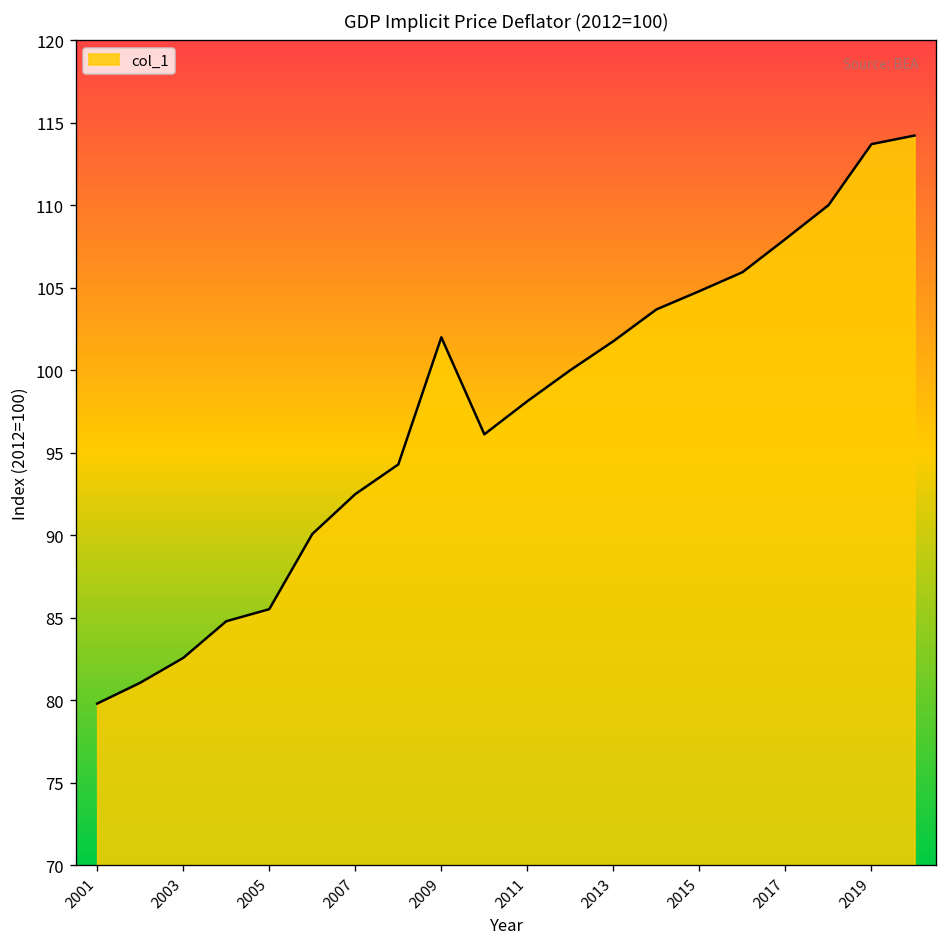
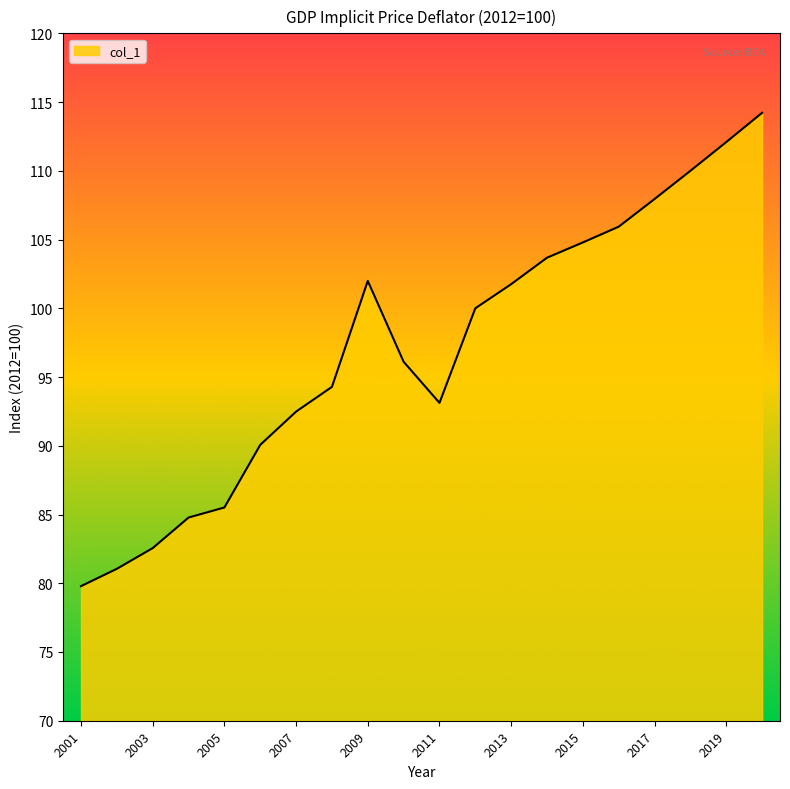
2011: 98.1 -> 93.1
2019: 113.7 -> 112.1
